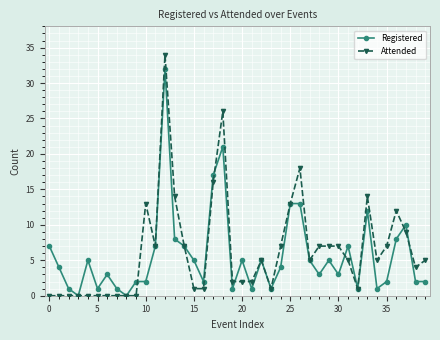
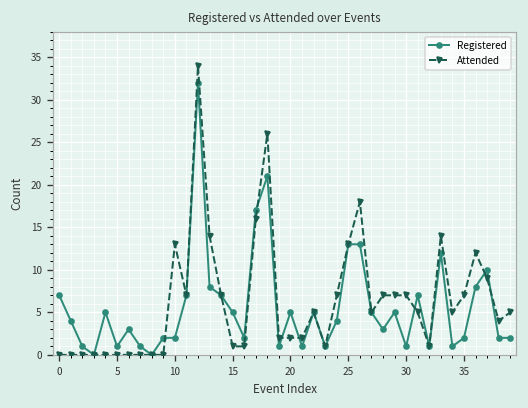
Registered, 30: 3 -> 1
